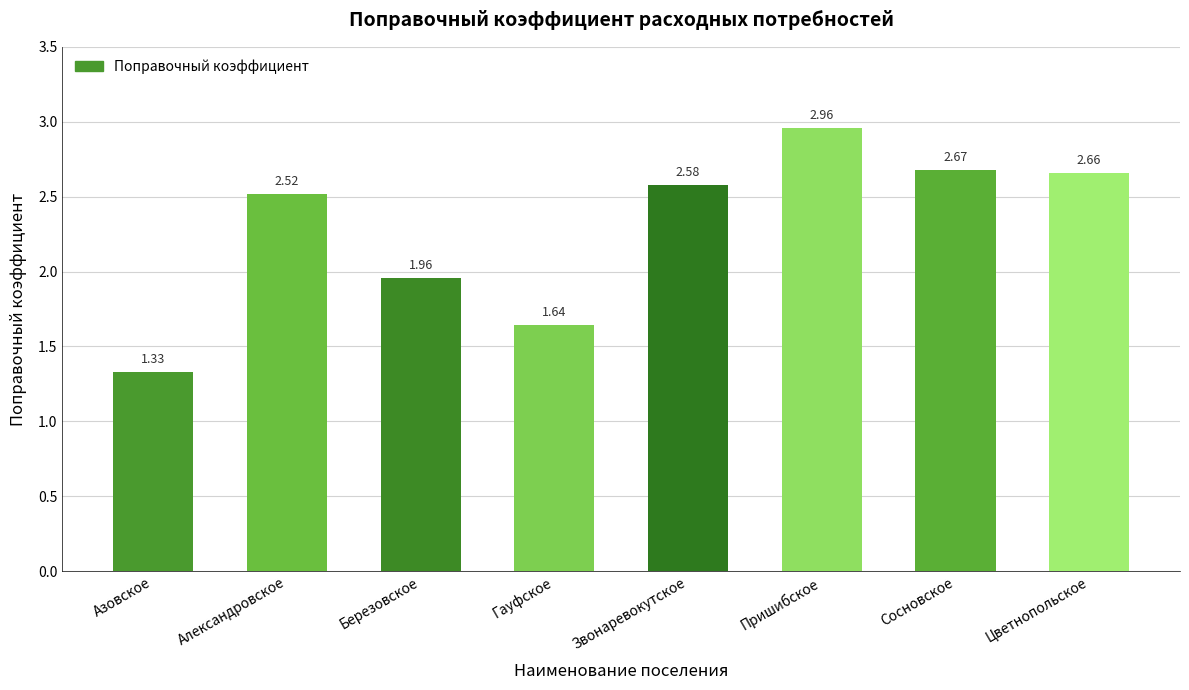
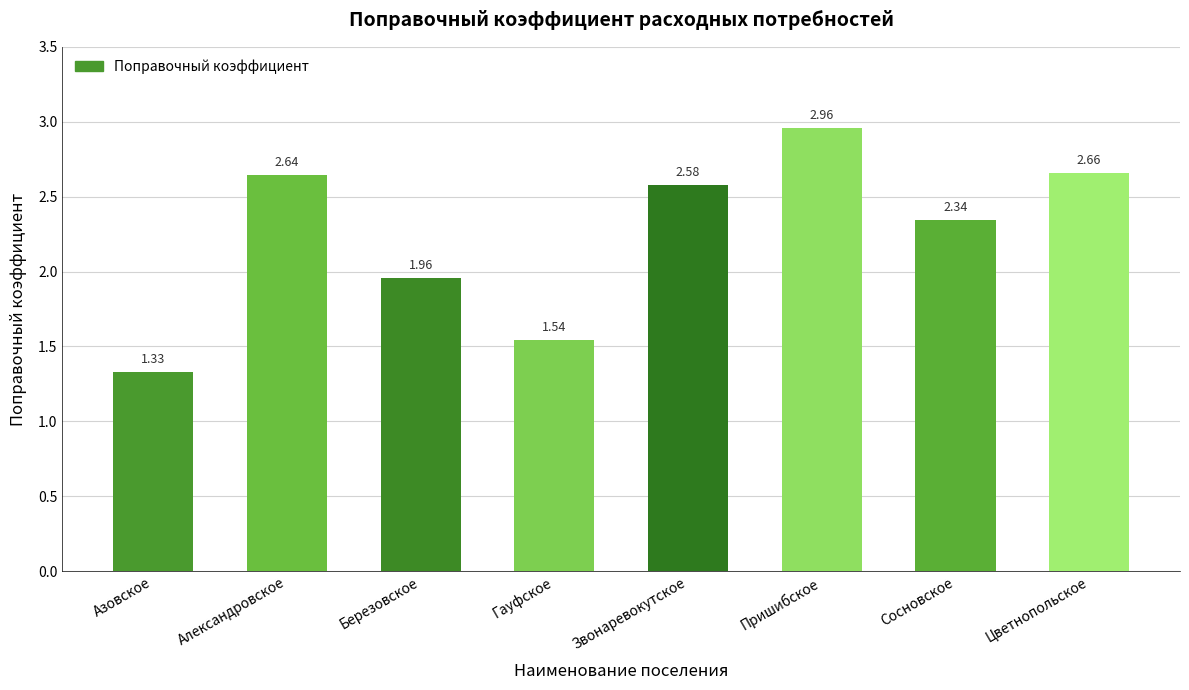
Александровское: 2.52 -> 2.64
Гауфское: 1.64 -> 1.54
Сосновское: 2.67 -> 2.34
